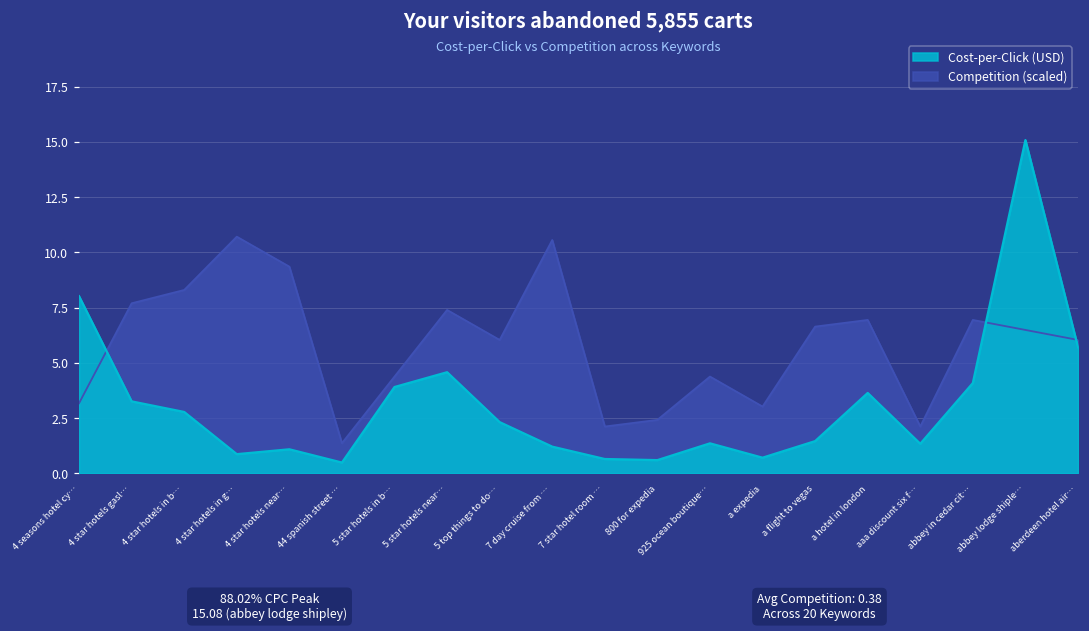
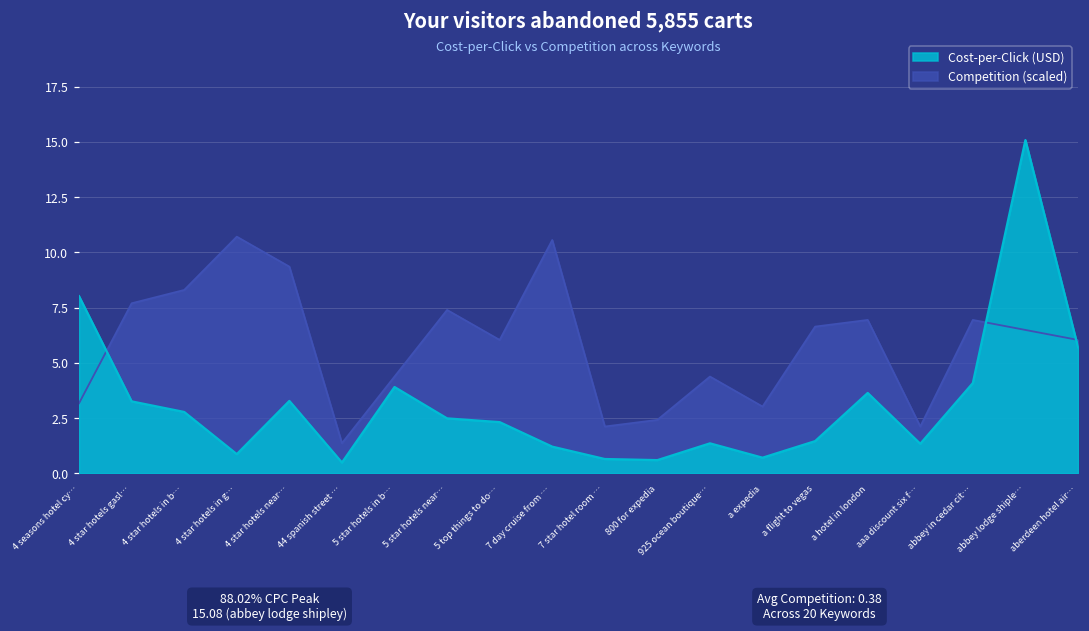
Cost-per-Click (USD), 4 star hotels near…: 1.1 -> 3.3
Cost-per-Click (USD), 5 star hotels near…: 4.6 -> 2.5
